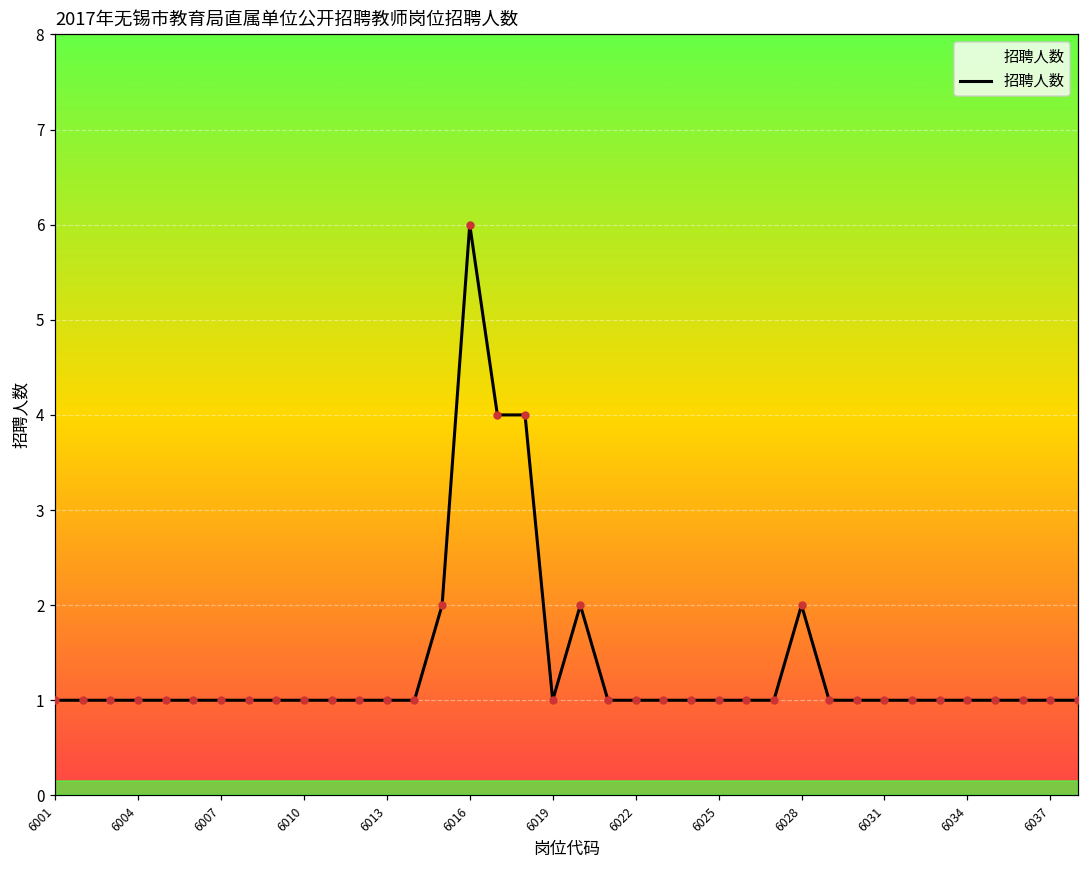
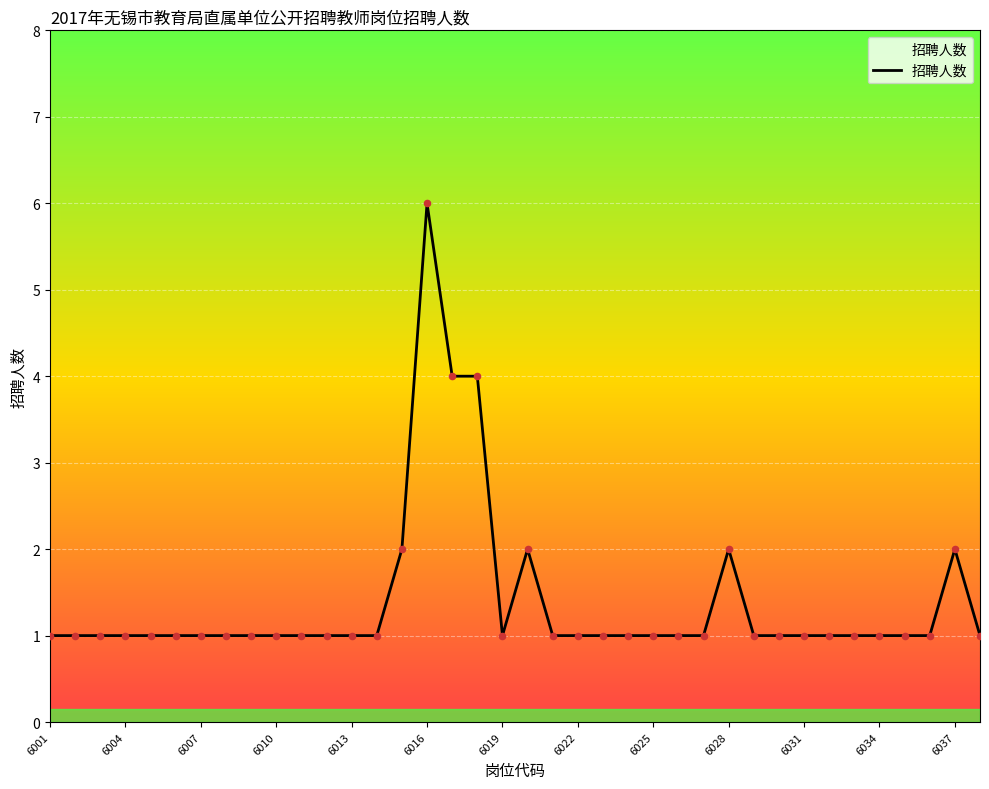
6037: 1 -> 2
